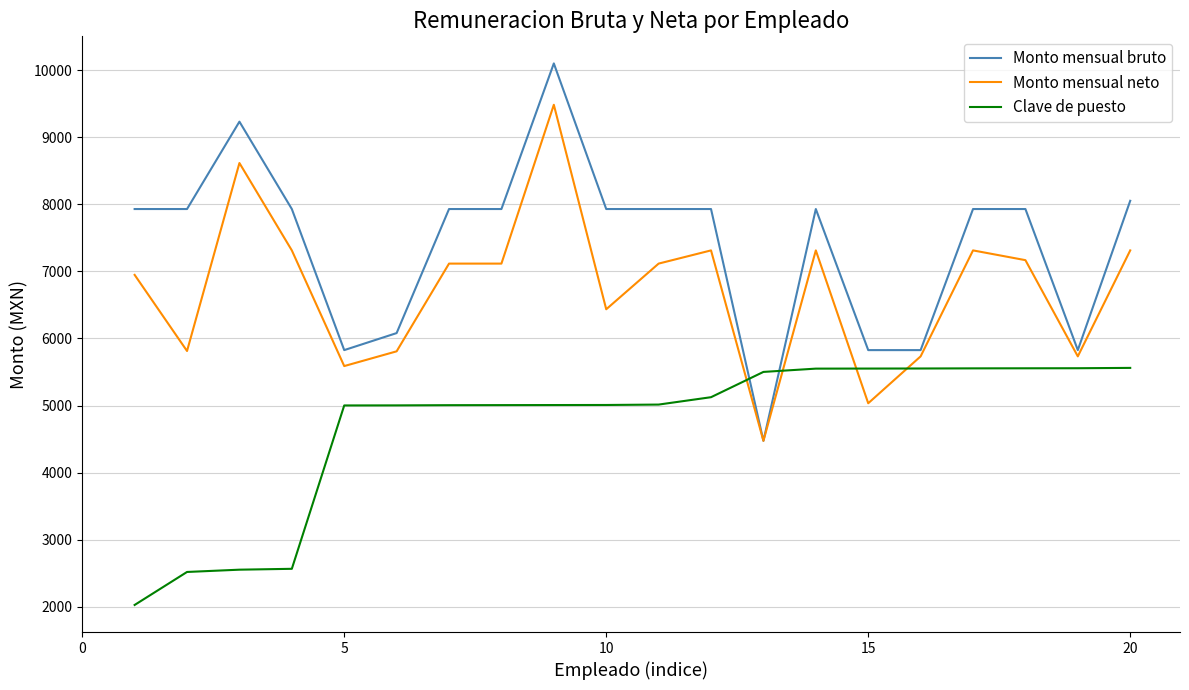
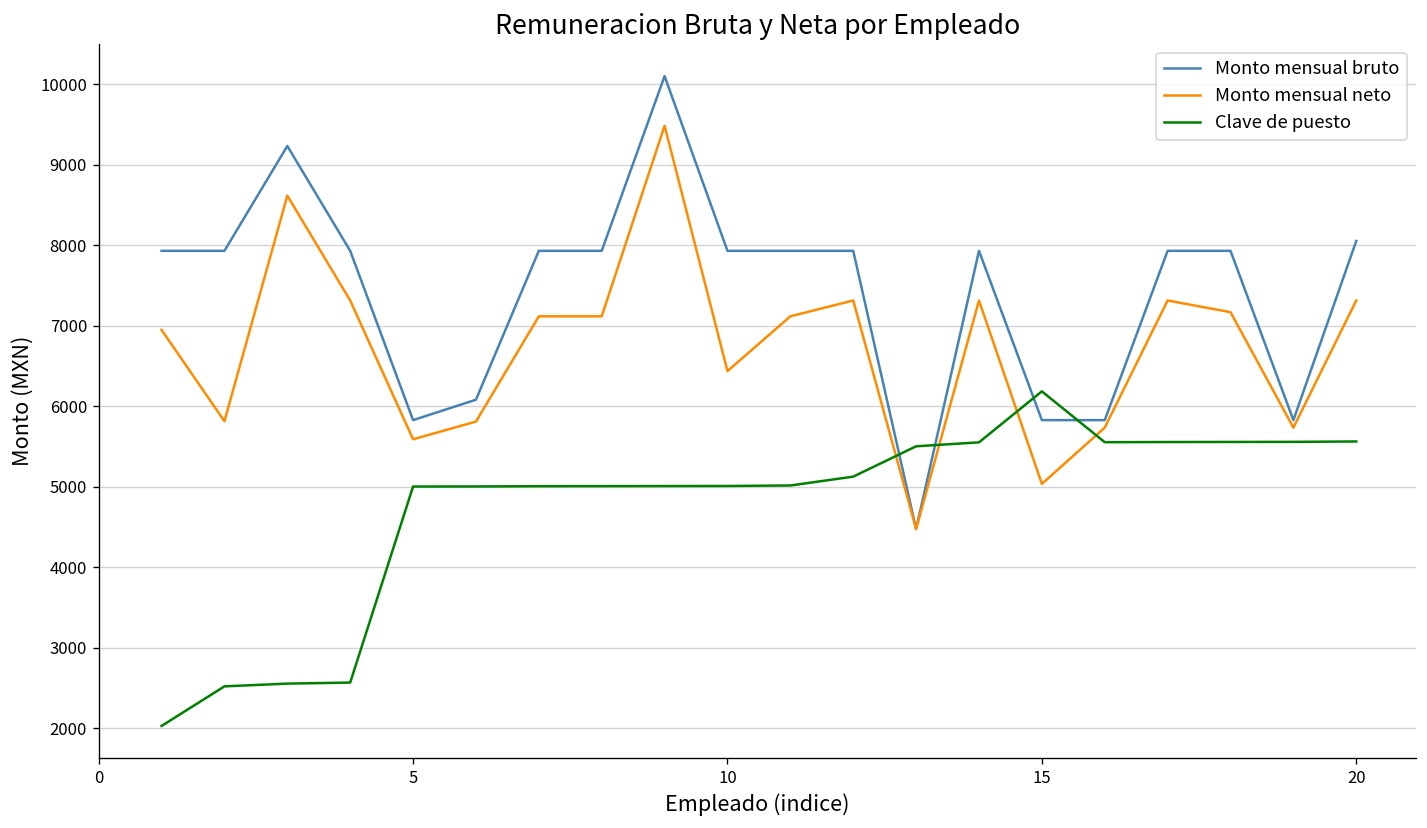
Clave de puesto, 15: 5600 -> 6200
